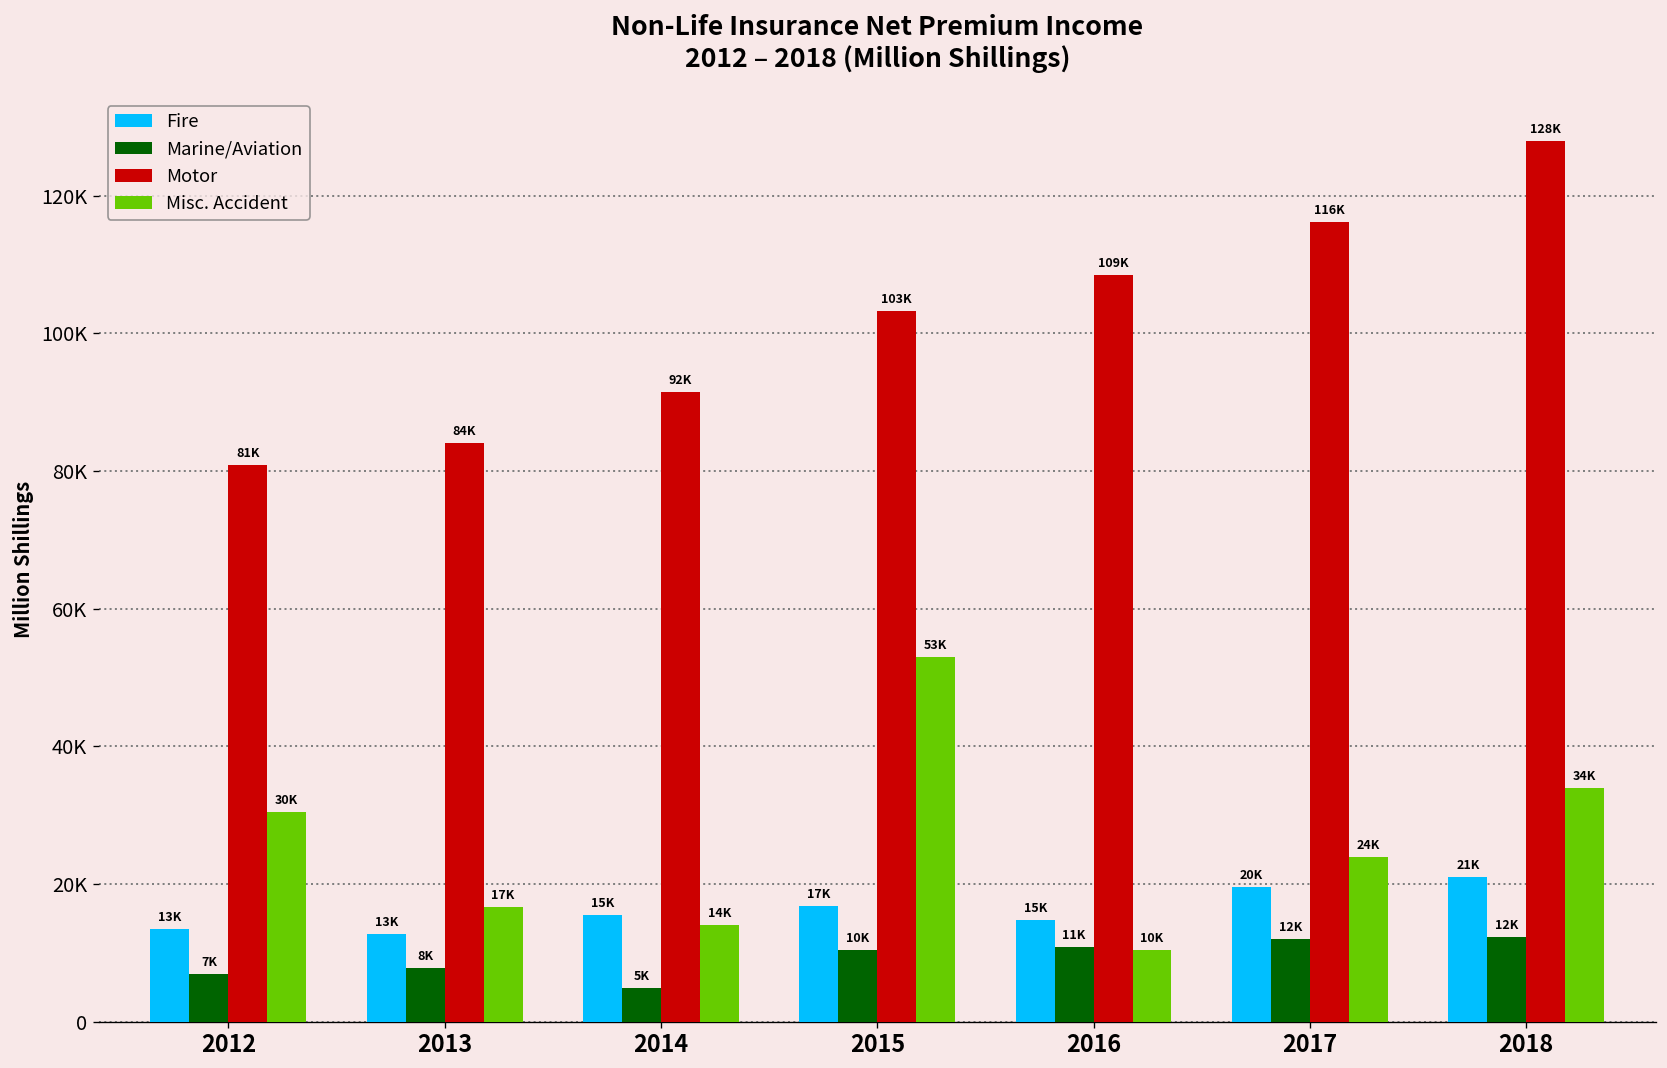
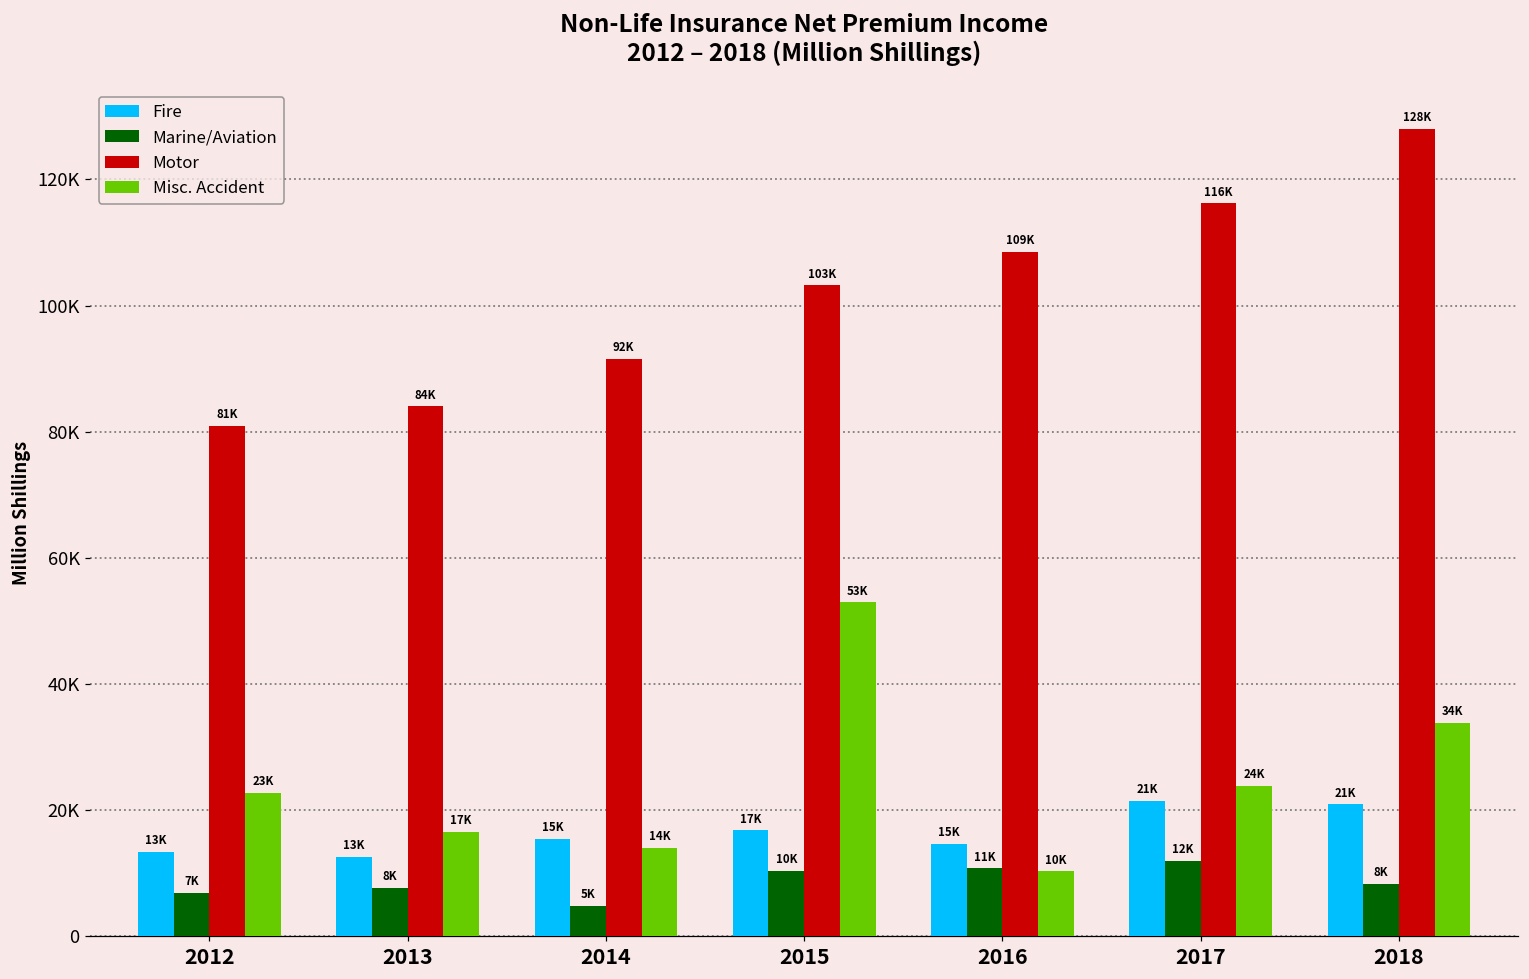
Misc. Accident, 2012: 30K -> 23K
Fire, 2017: 20K -> 21K
Marine/Aviation, 2018: 12K -> 8K
